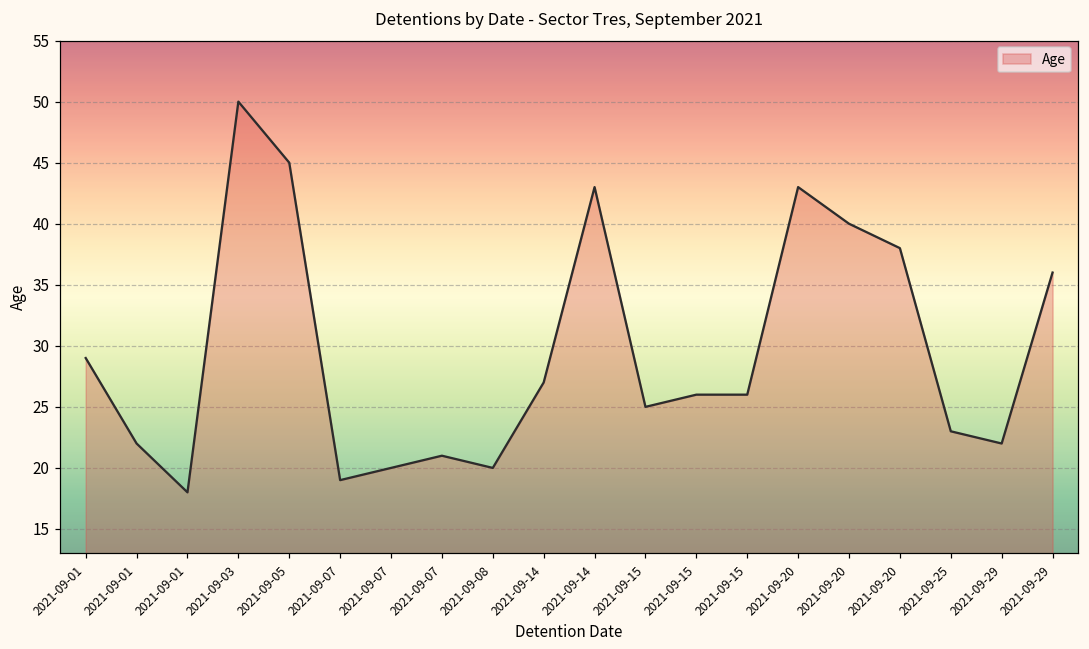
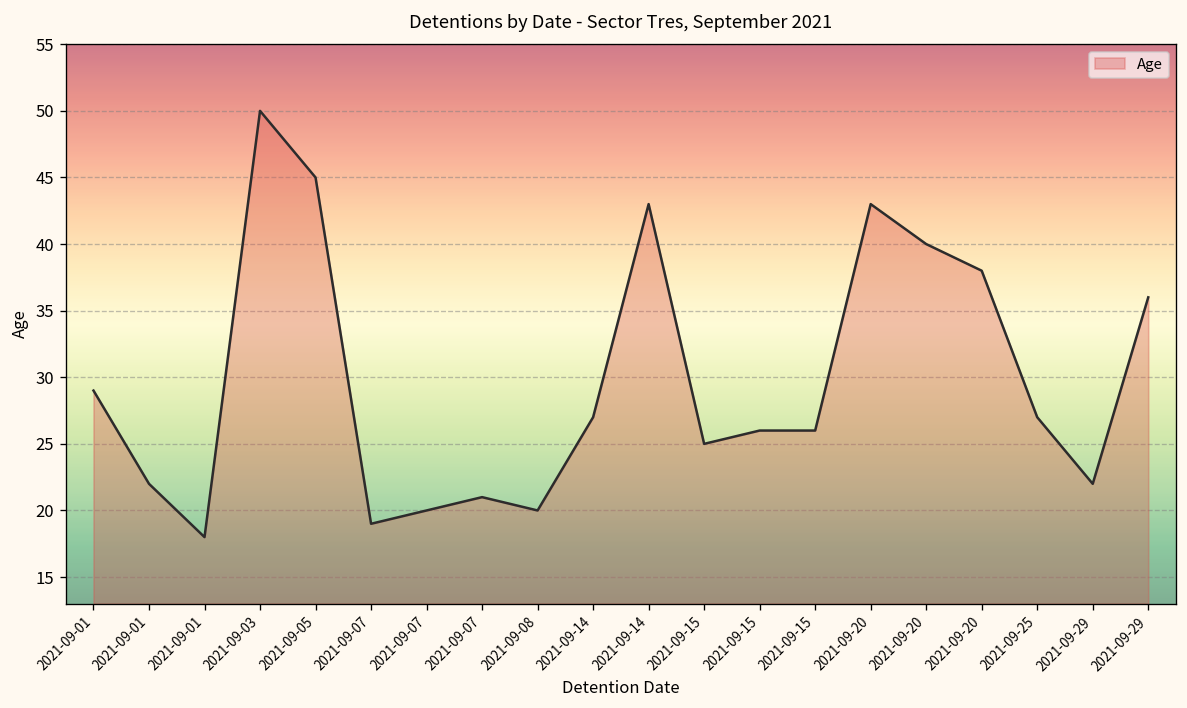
2021-09-25: 23 -> 27
